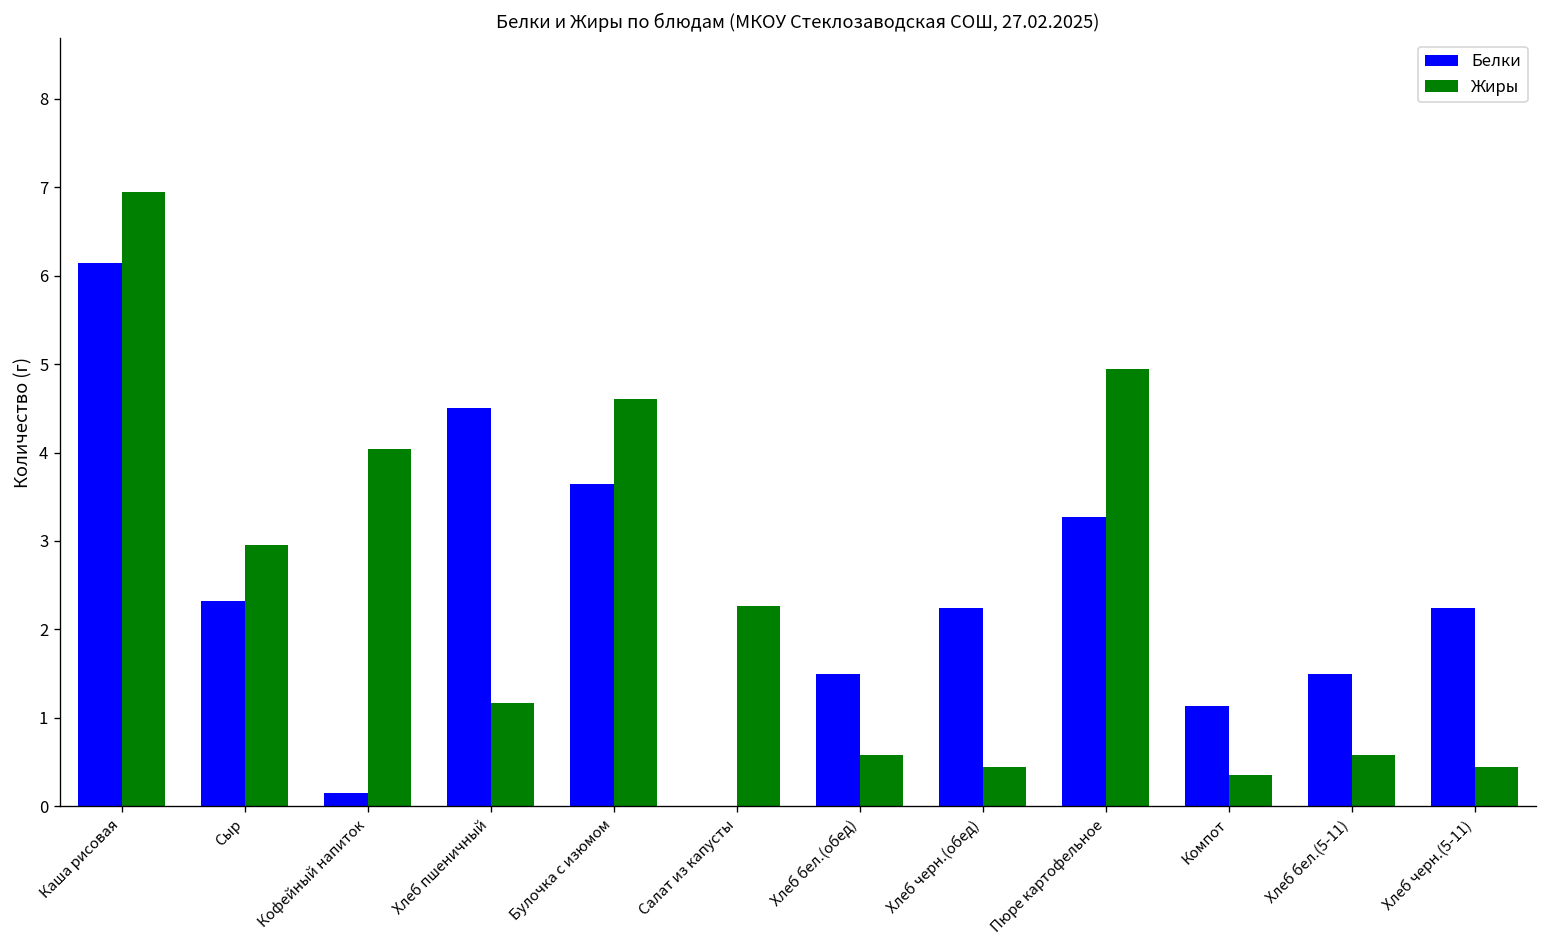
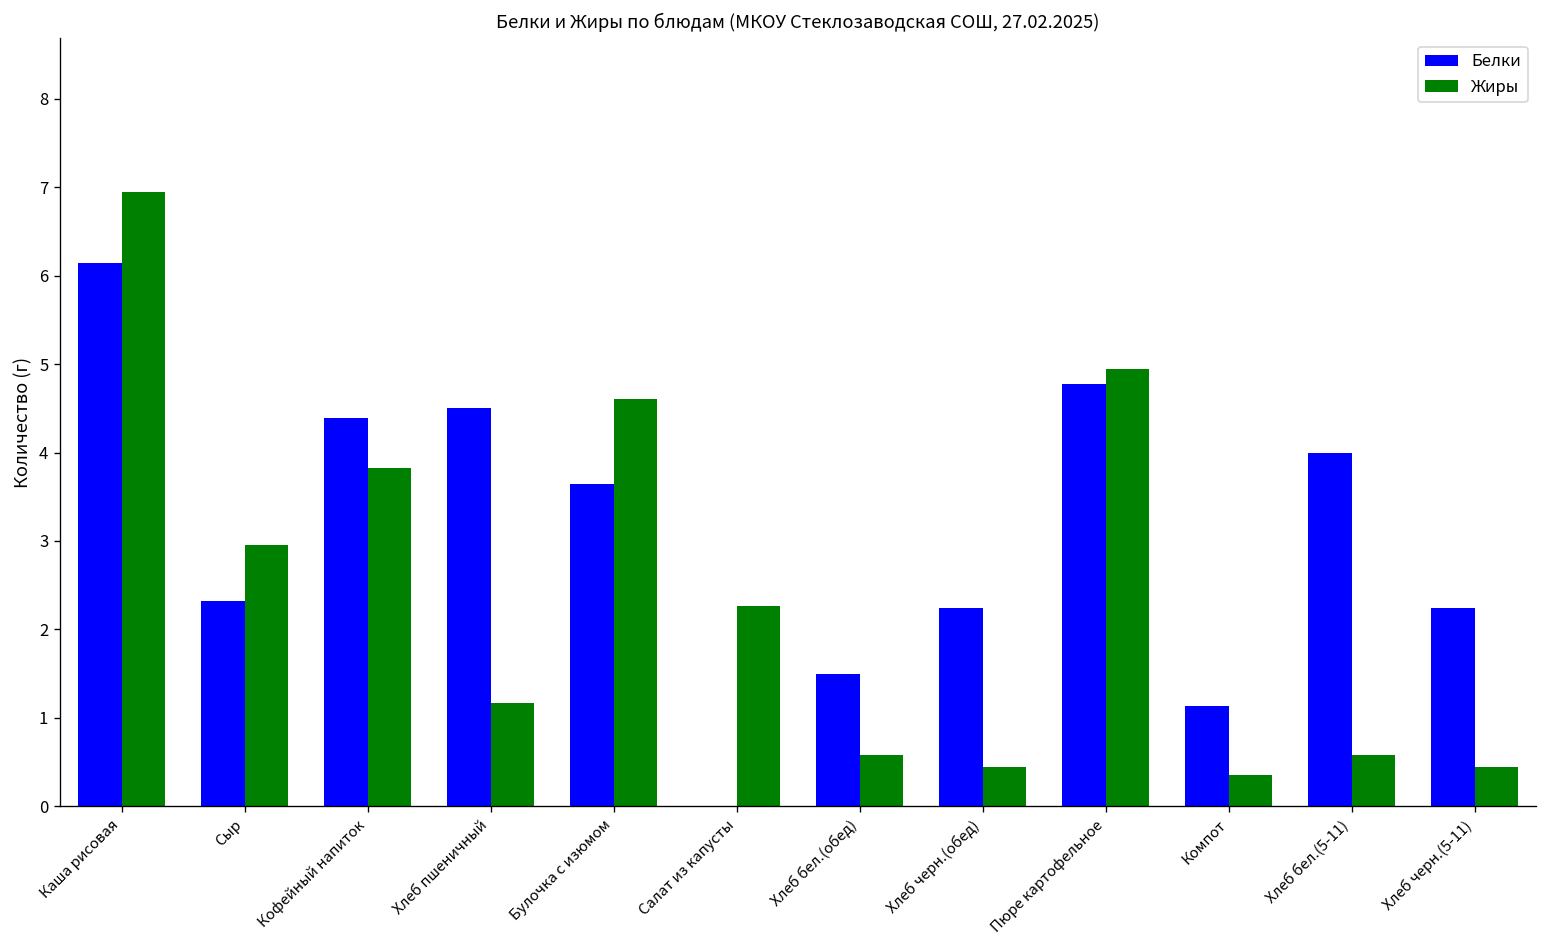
Белки, Кофейный напиток: 0.2 -> 4.4
Жиры, Кофейный напиток: 4.0 -> 3.8
Белки, Пюре картофельное: 3.3 -> 4.8
Белки, Хлеб бел.(5-11): 1.5 -> 4.0
